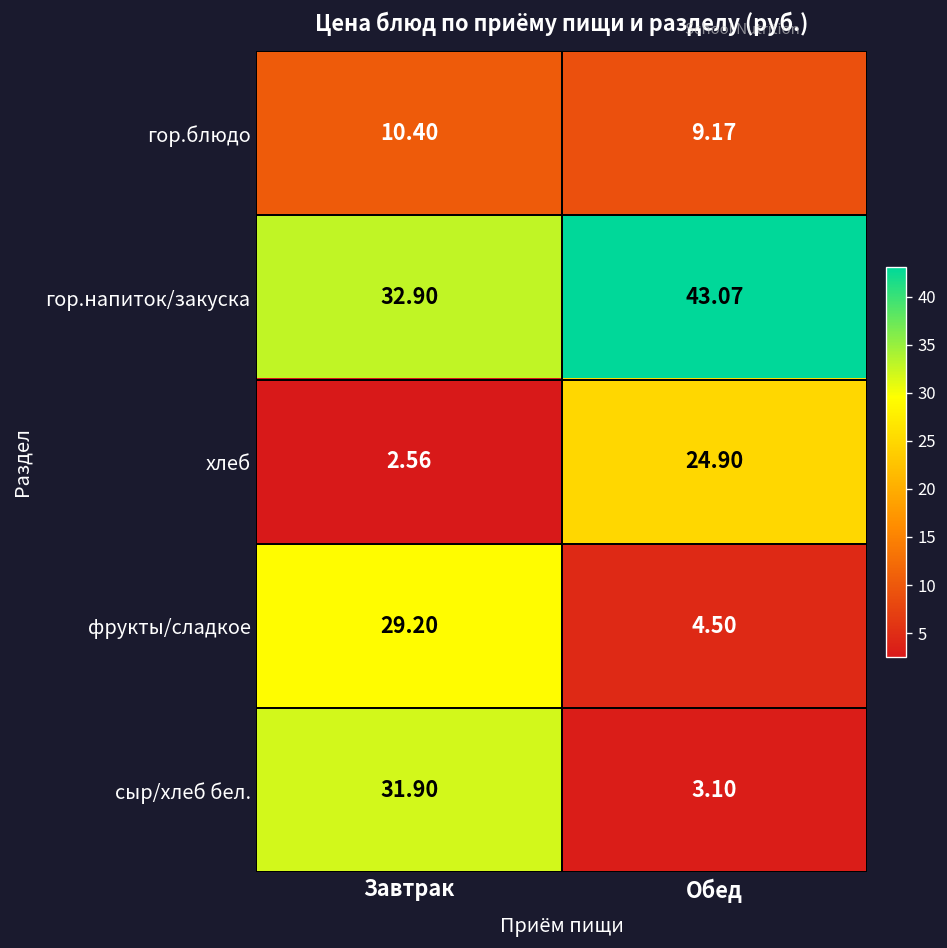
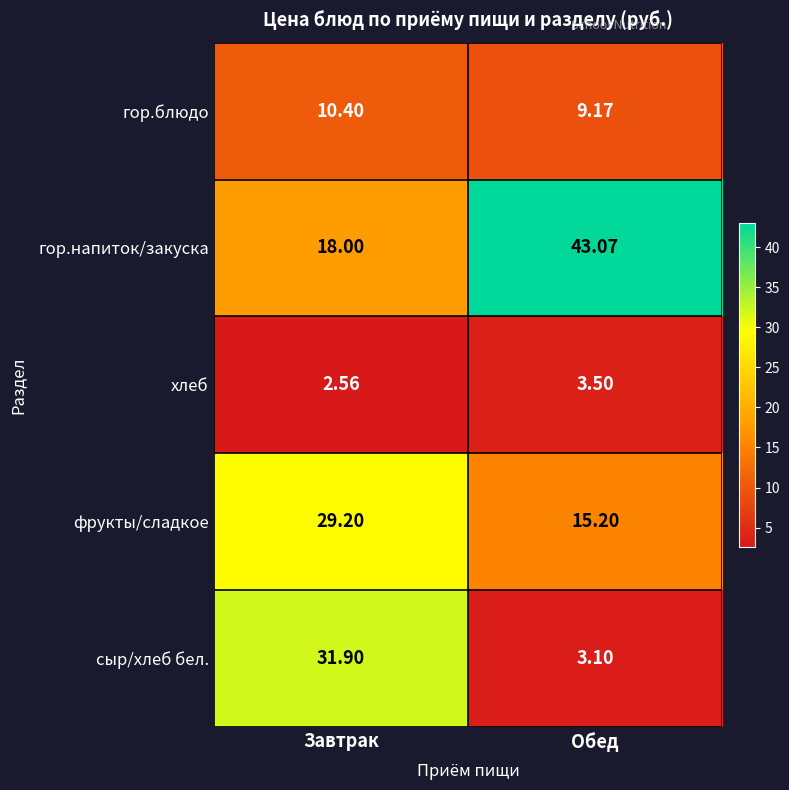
гор.напиток/закуска, Завтрак: 32.90 -> 18.00
хлеб, Обед: 24.90 -> 3.50
фрукты/сладкое, Обед: 4.50 -> 15.20
